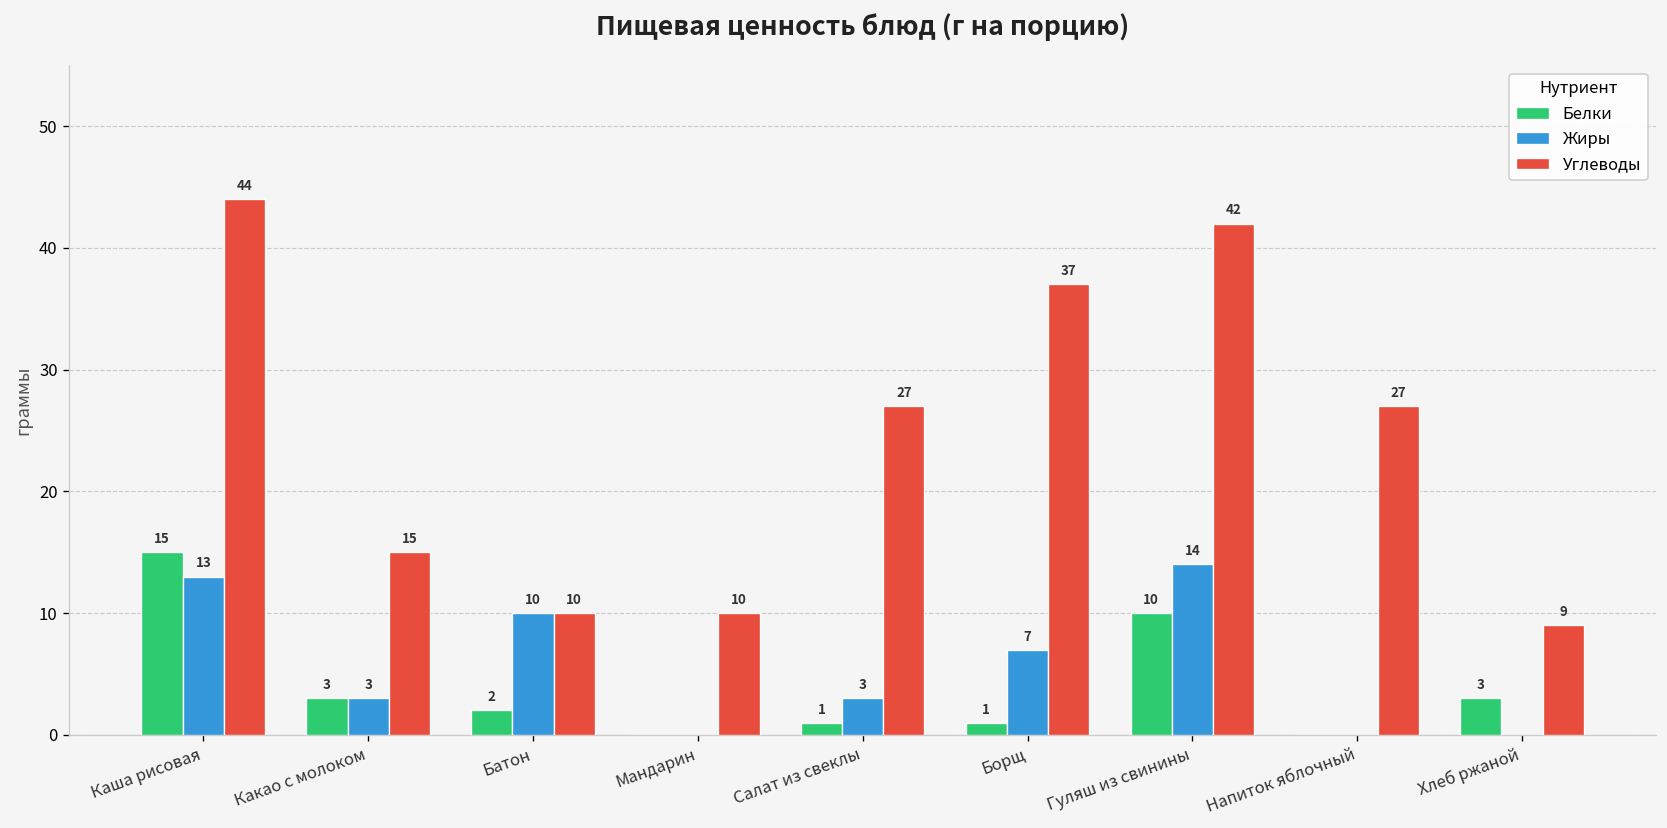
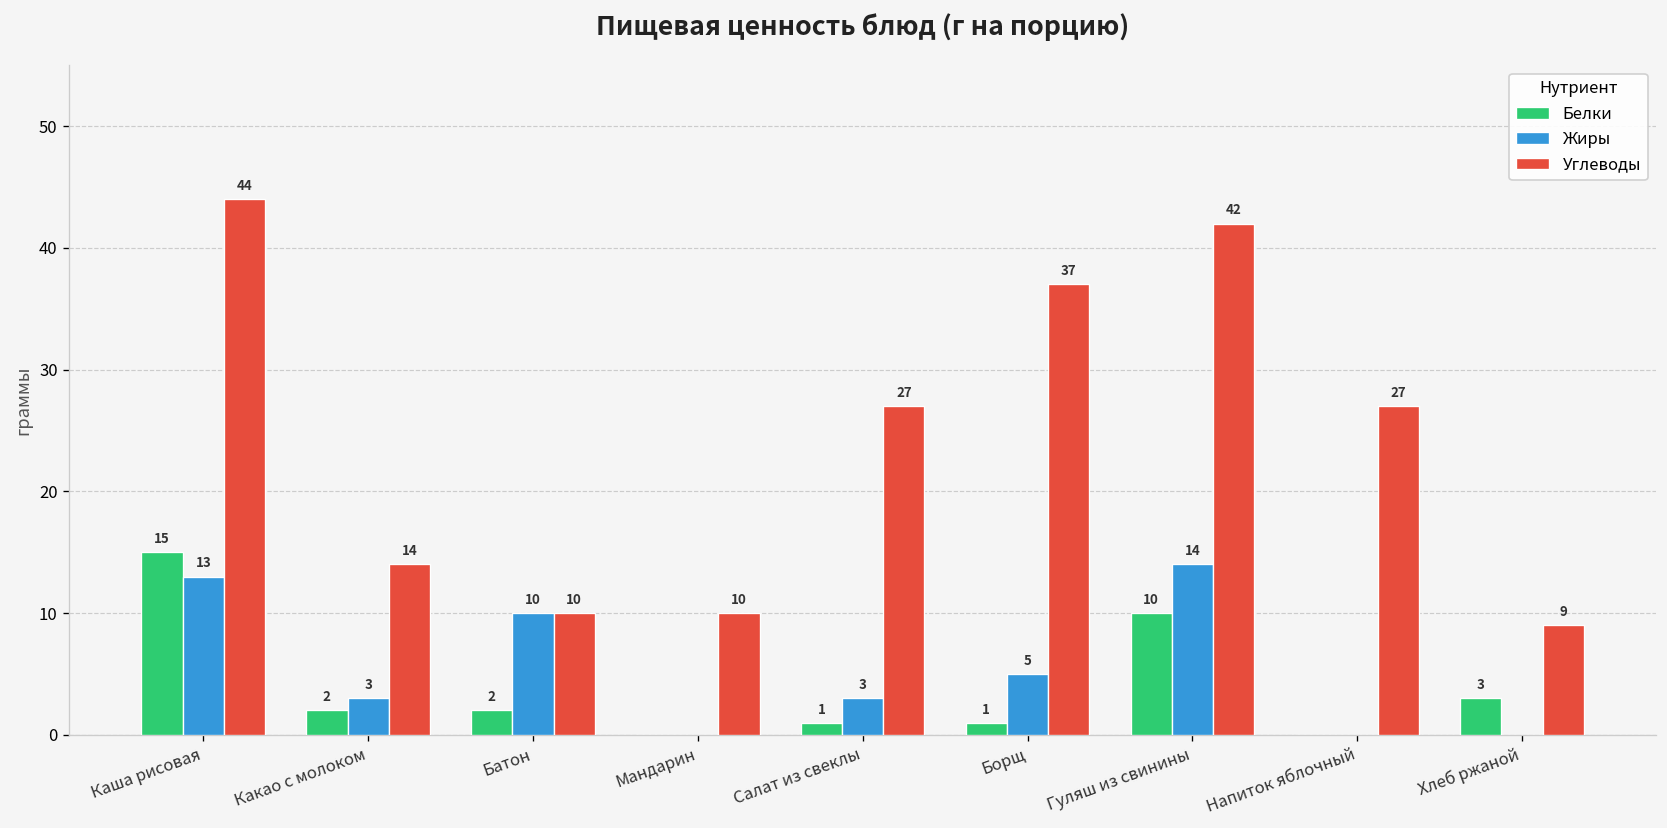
Белки, Какао с молоком: 3 -> 2
Углеводы, Какао с молоком: 15 -> 14
Жиры, Борщ: 7 -> 5
